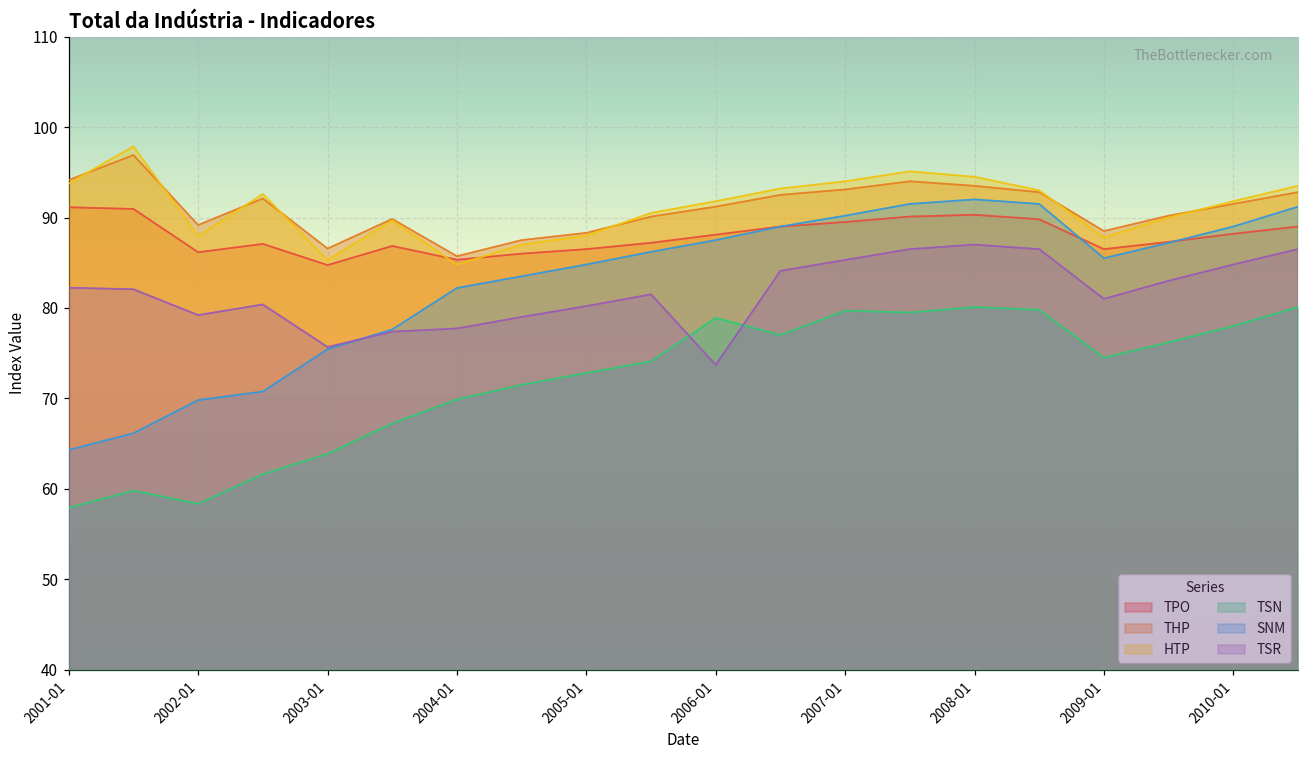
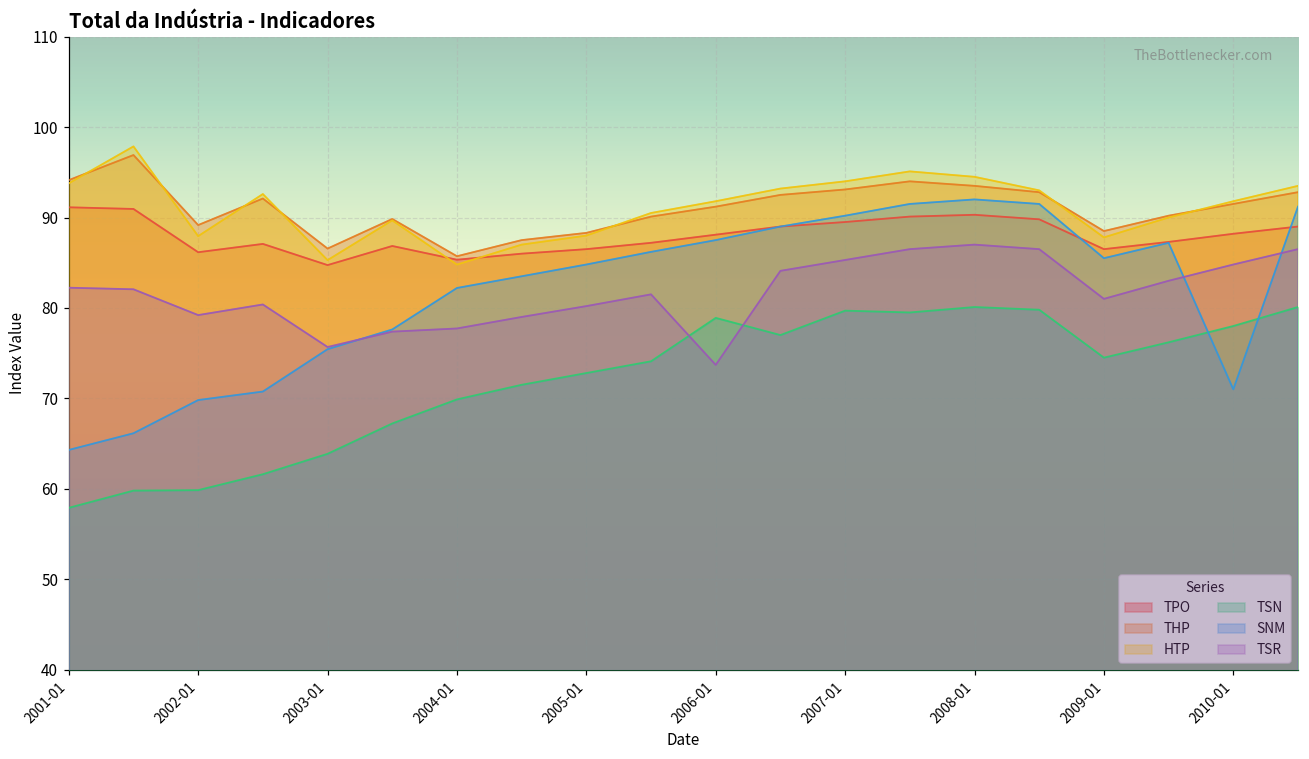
TSN, 2002-01: 58 -> 60
SNM, 2010-01: 89 -> 71
